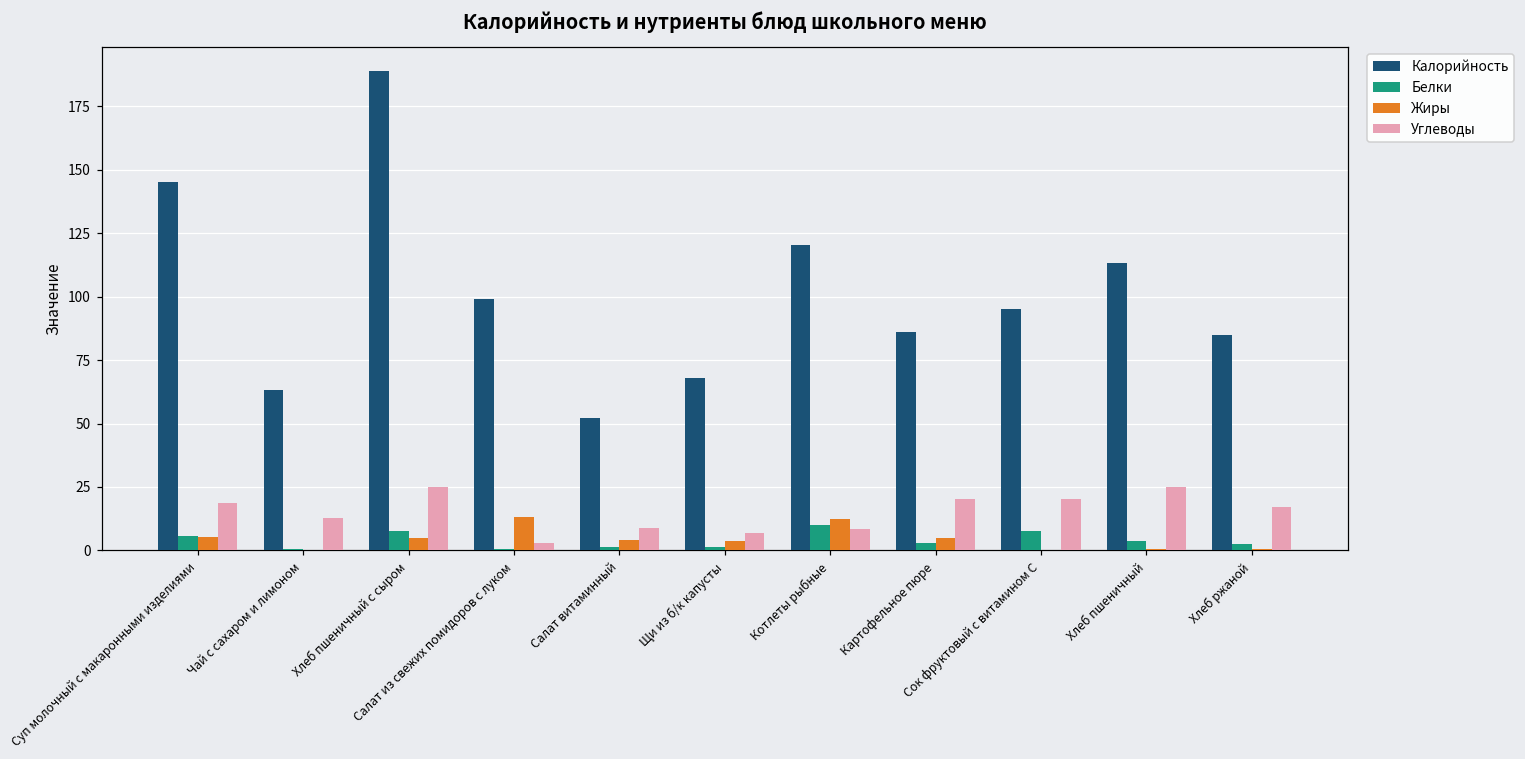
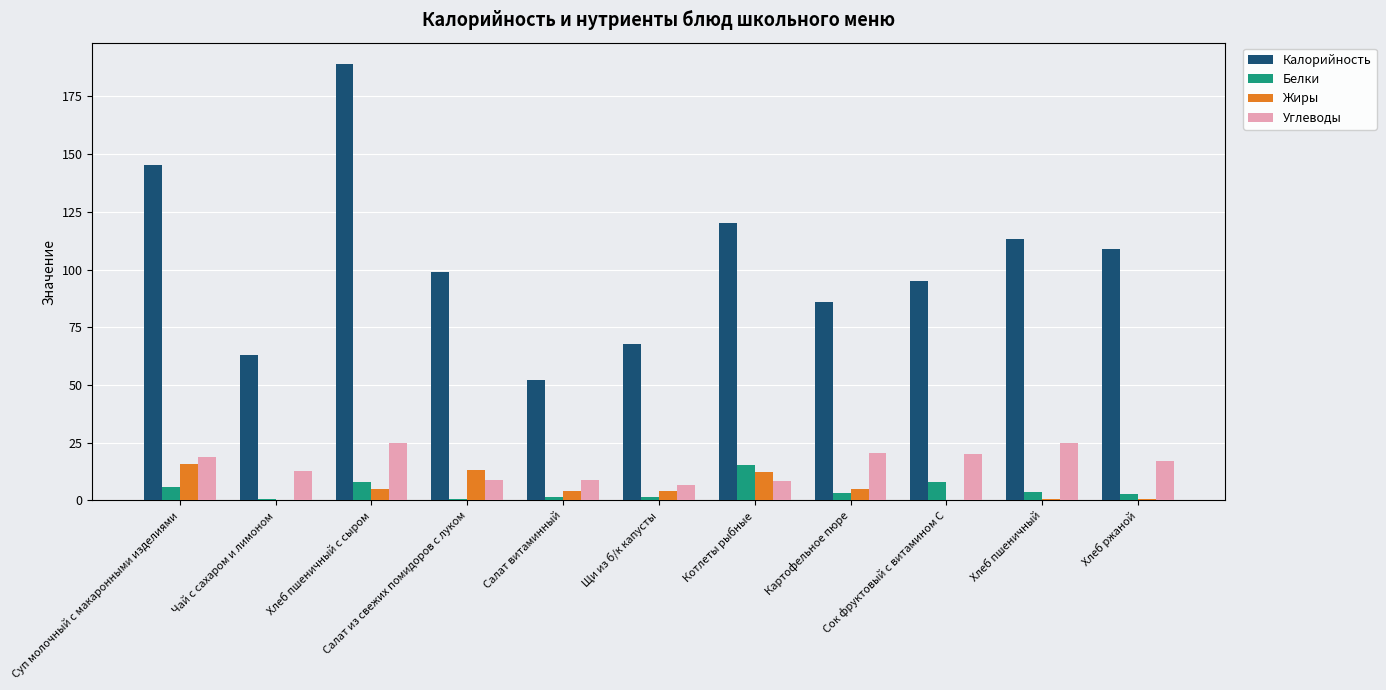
Жиры, Суп молочный с макаронными изделиями: 5 -> 16
Углеводы, Салат из свежих помидоров с луком: 3 -> 9
Белки, Котлеты рыбные: 10 -> 15
Калорийность, Хлеб ржаной: 85 -> 109
